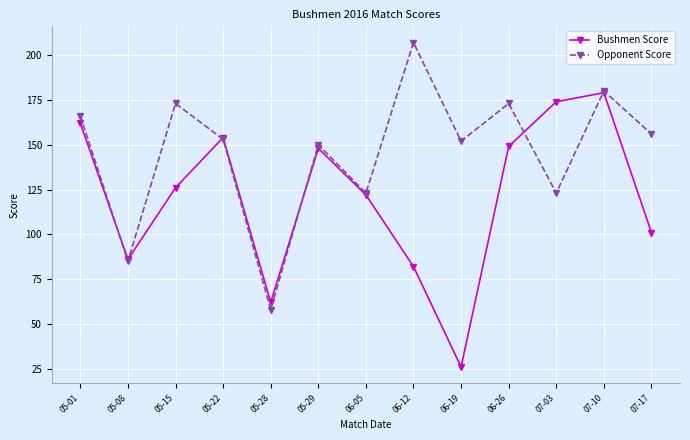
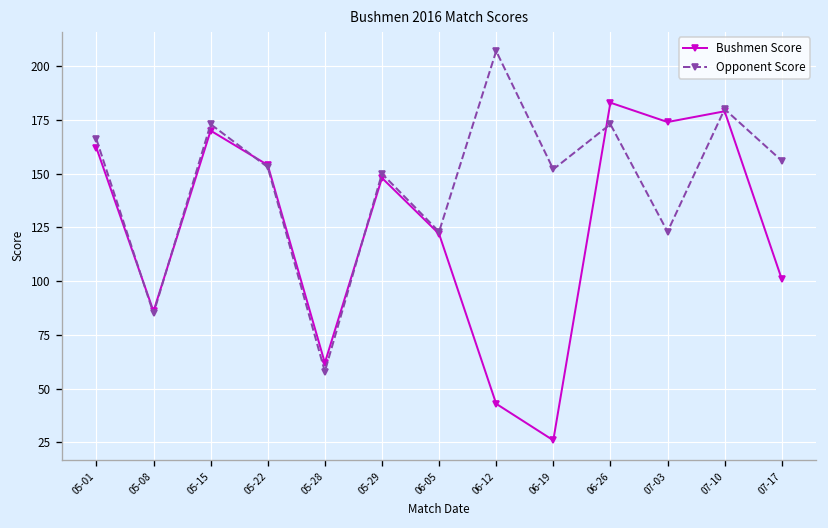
Bushmen Score, 05-15: 126 -> 170
Bushmen Score, 06-12: 82 -> 43
Bushmen Score, 06-26: 149 -> 183
